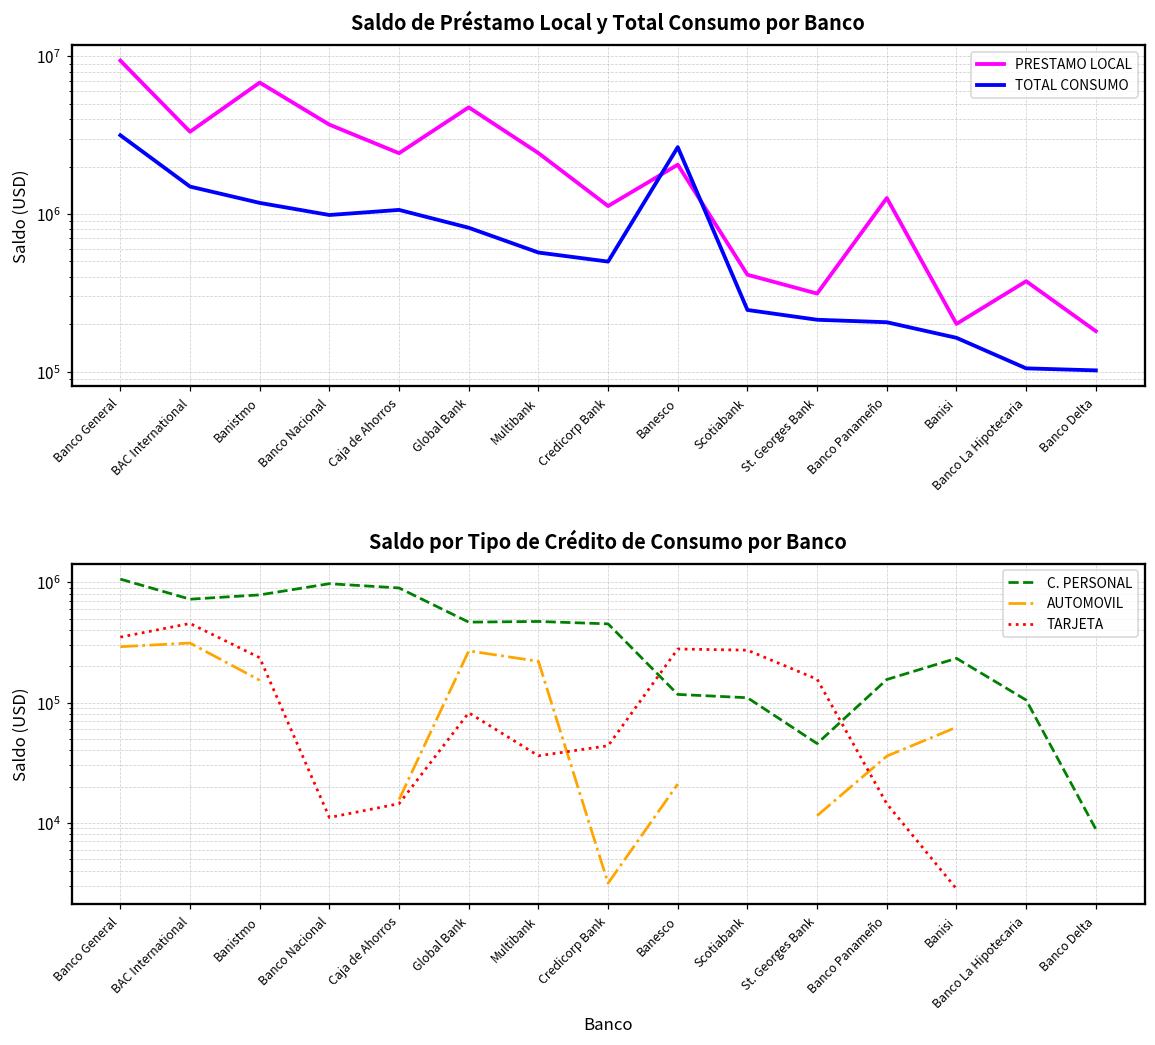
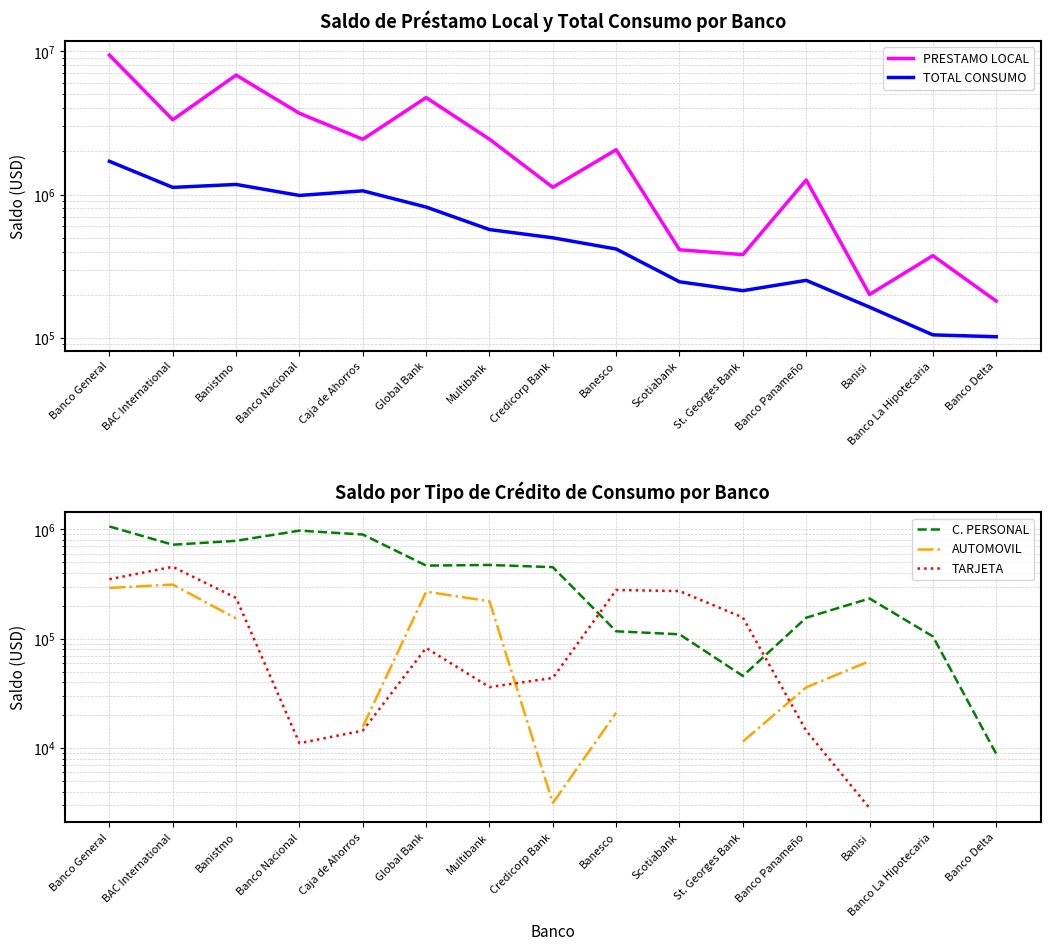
Saldo de Préstamo Local y Total Consumo por Banco, TOTAL CONSUMO, Banco General: 3200000 -> 1700000
Saldo de Préstamo Local y Total Consumo por Banco, TOTAL CONSUMO, BAC International: 1500000 -> 1100000
Saldo de Préstamo Local y Total Consumo por Banco, TOTAL CONSUMO, Banesco: 2700000 -> 420000
Saldo de Préstamo Local y Total Consumo por Banco, PRESTAMO LOCAL, St. Georges Bank: 310000 -> 380000
Saldo de Préstamo Local y Total Consumo por Banco, TOTAL CONSUMO, Banco Panameño: 210000 -> 250000
